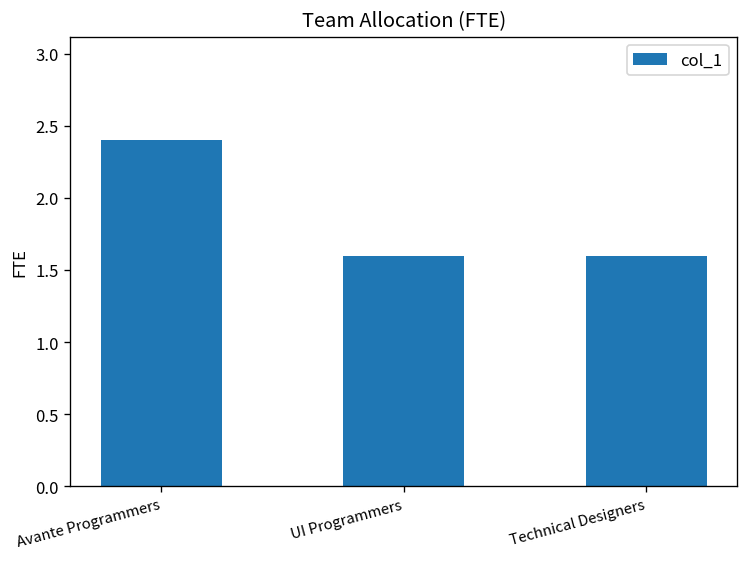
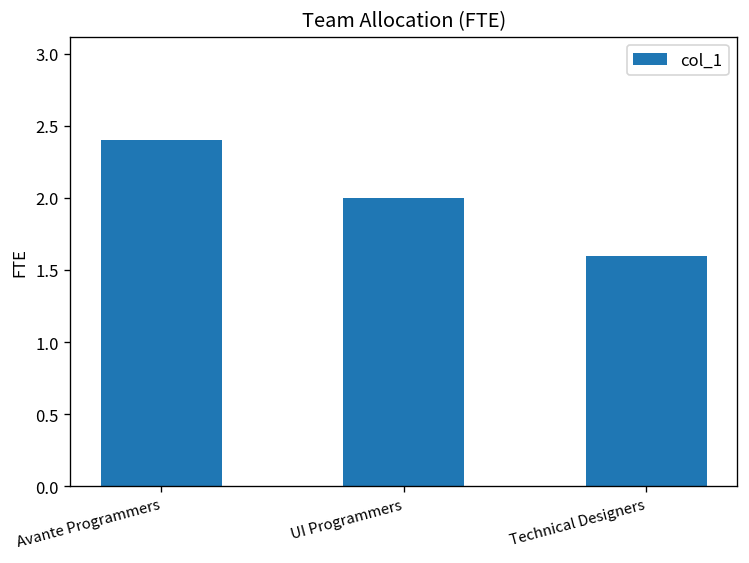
UI Programmers: 1.6 -> 2.0
